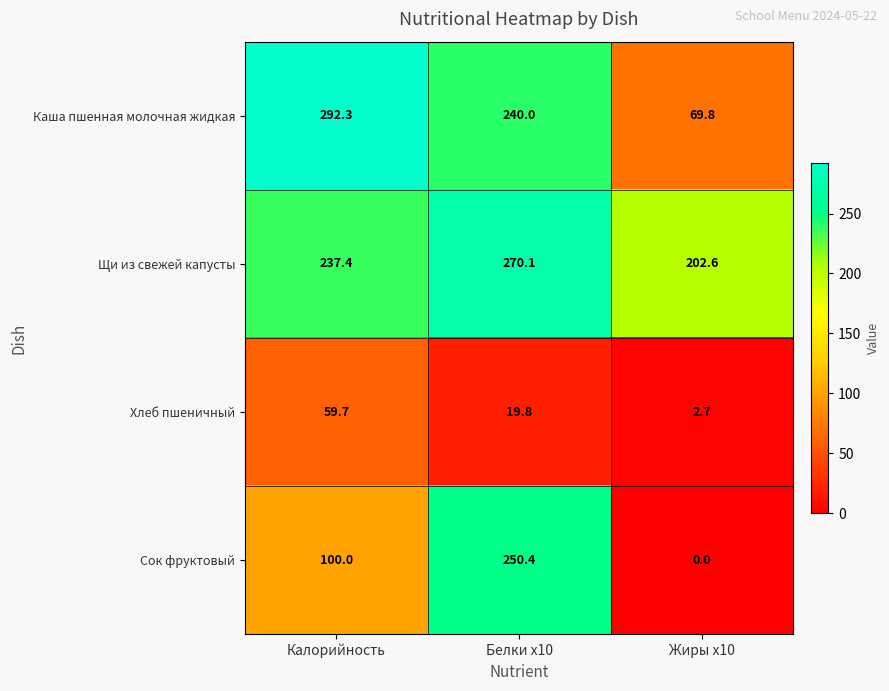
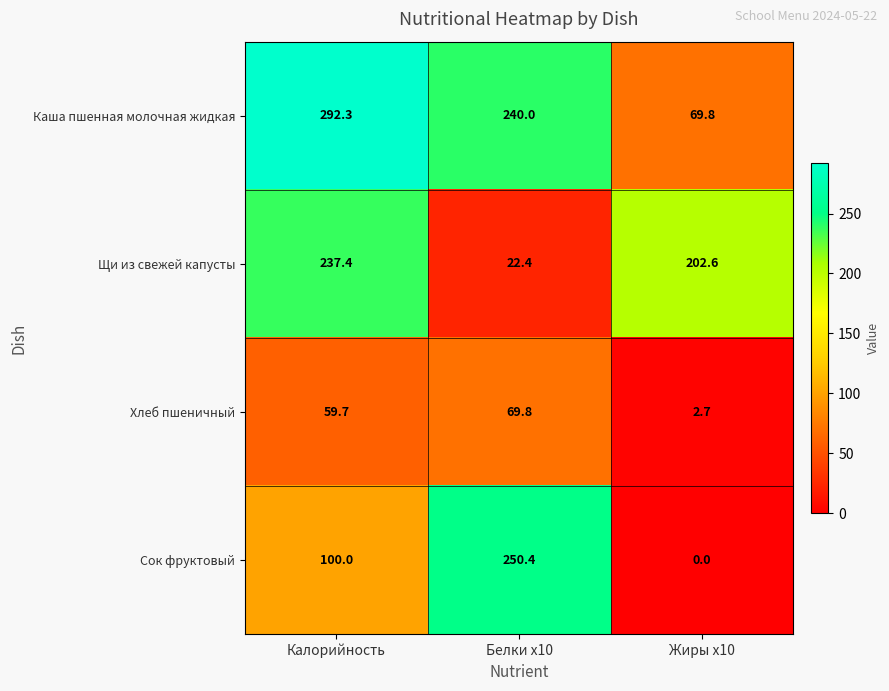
Щи из свежей капусты, Белки x10: 270.1 -> 22.4
Хлеб пшеничный, Белки x10: 19.8 -> 69.8
